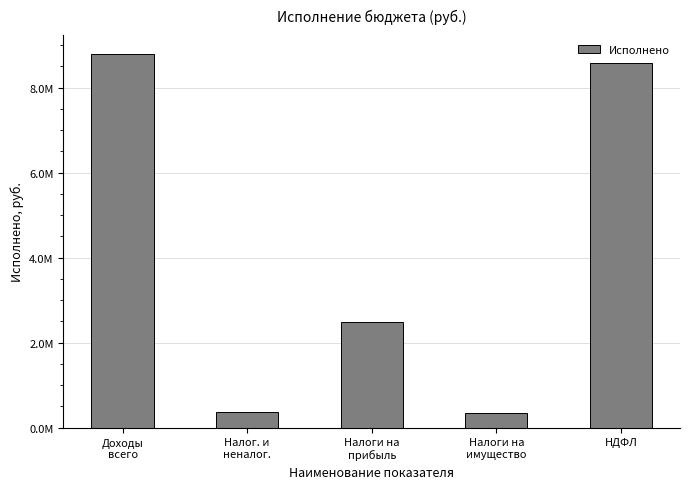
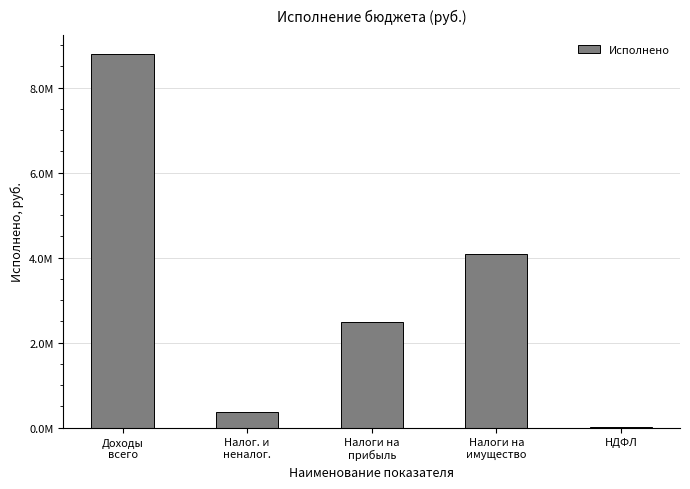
Налоги на имущество: 300000 -> 4100000
НДФЛ: 8600000 -> 0
